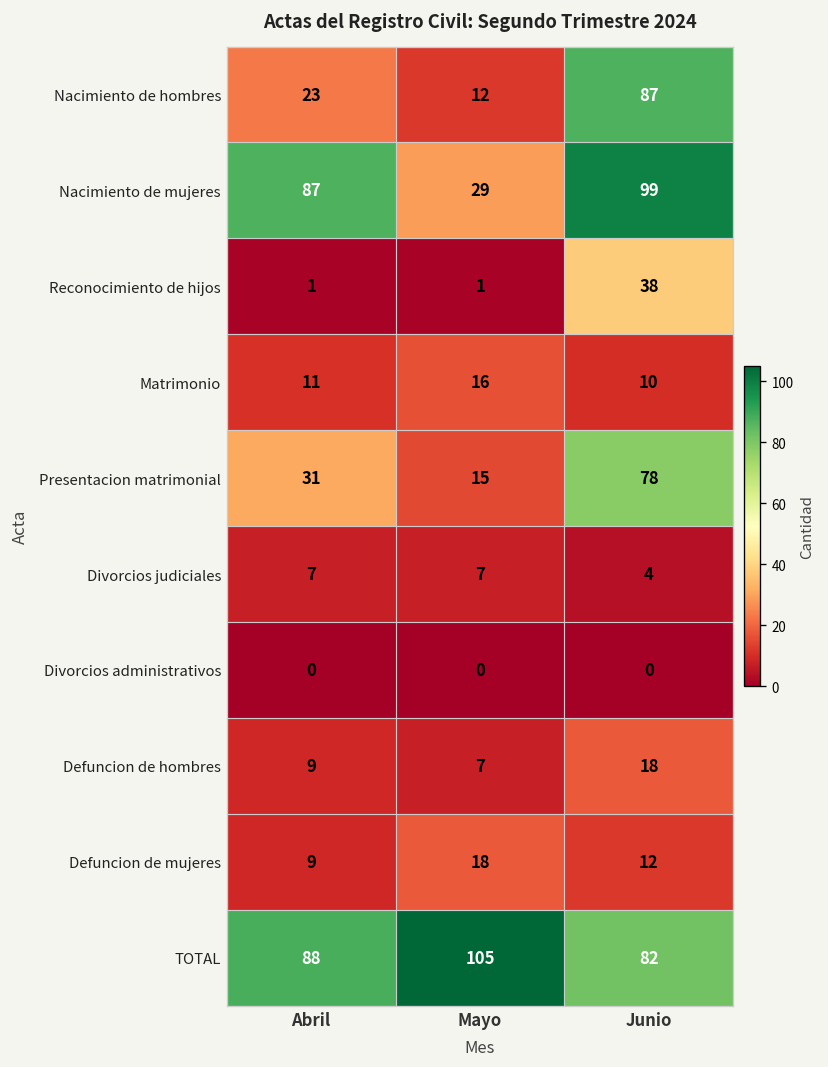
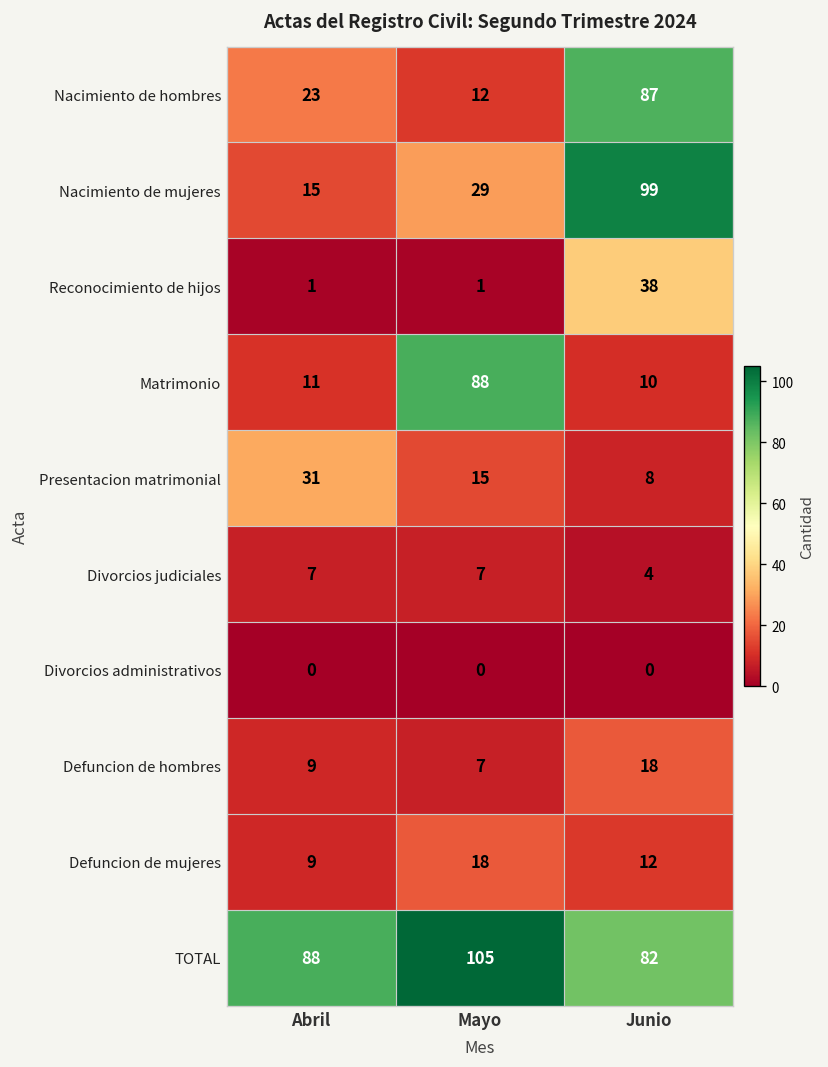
Nacimiento de mujeres, Abril: 87 -> 15
Matrimonio, Mayo: 16 -> 88
Presentacion matrimonial, Junio: 78 -> 8
